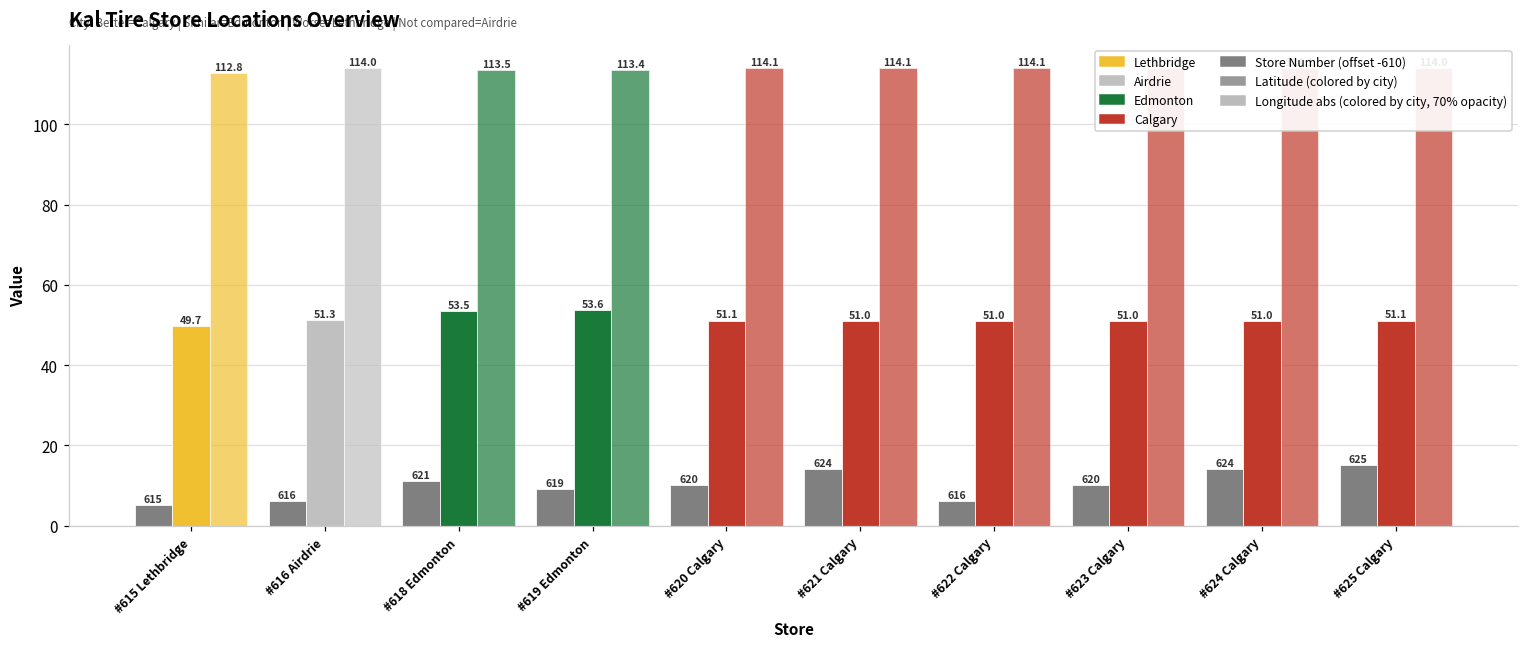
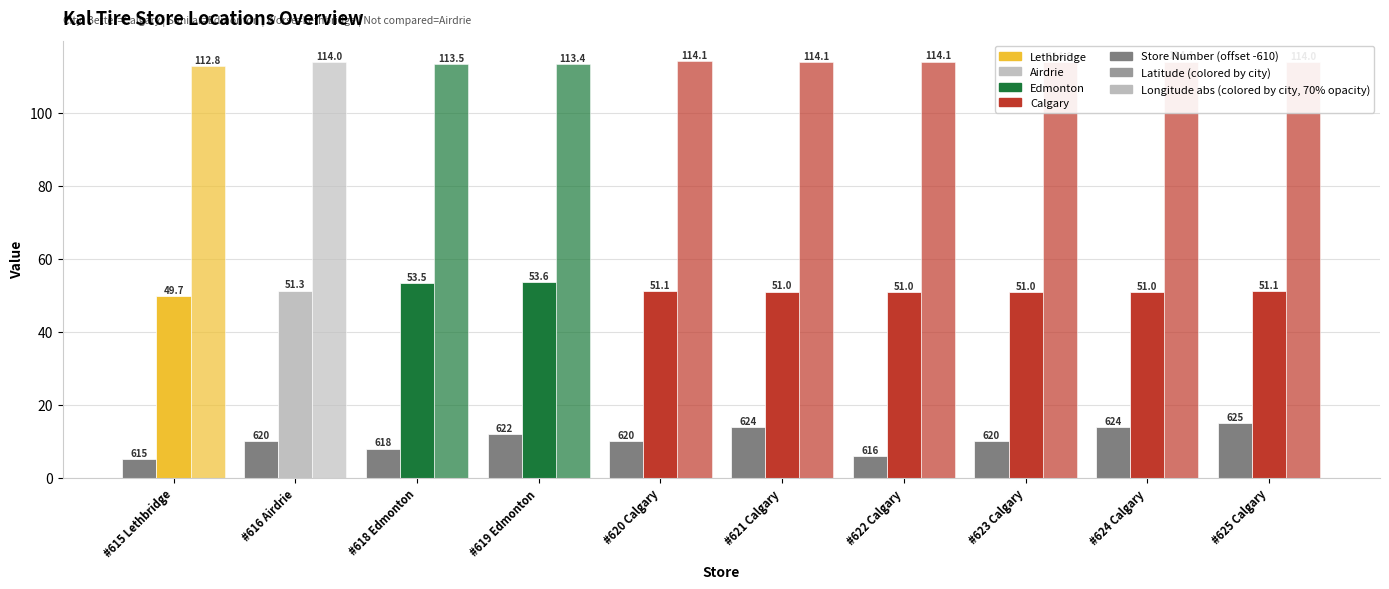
Store Number (offset -610), #616 Airdrie: 616 -> 620
Store Number (offset -610), #618 Edmonton: 621 -> 618
Store Number (offset -610), #619 Edmonton: 619 -> 622
